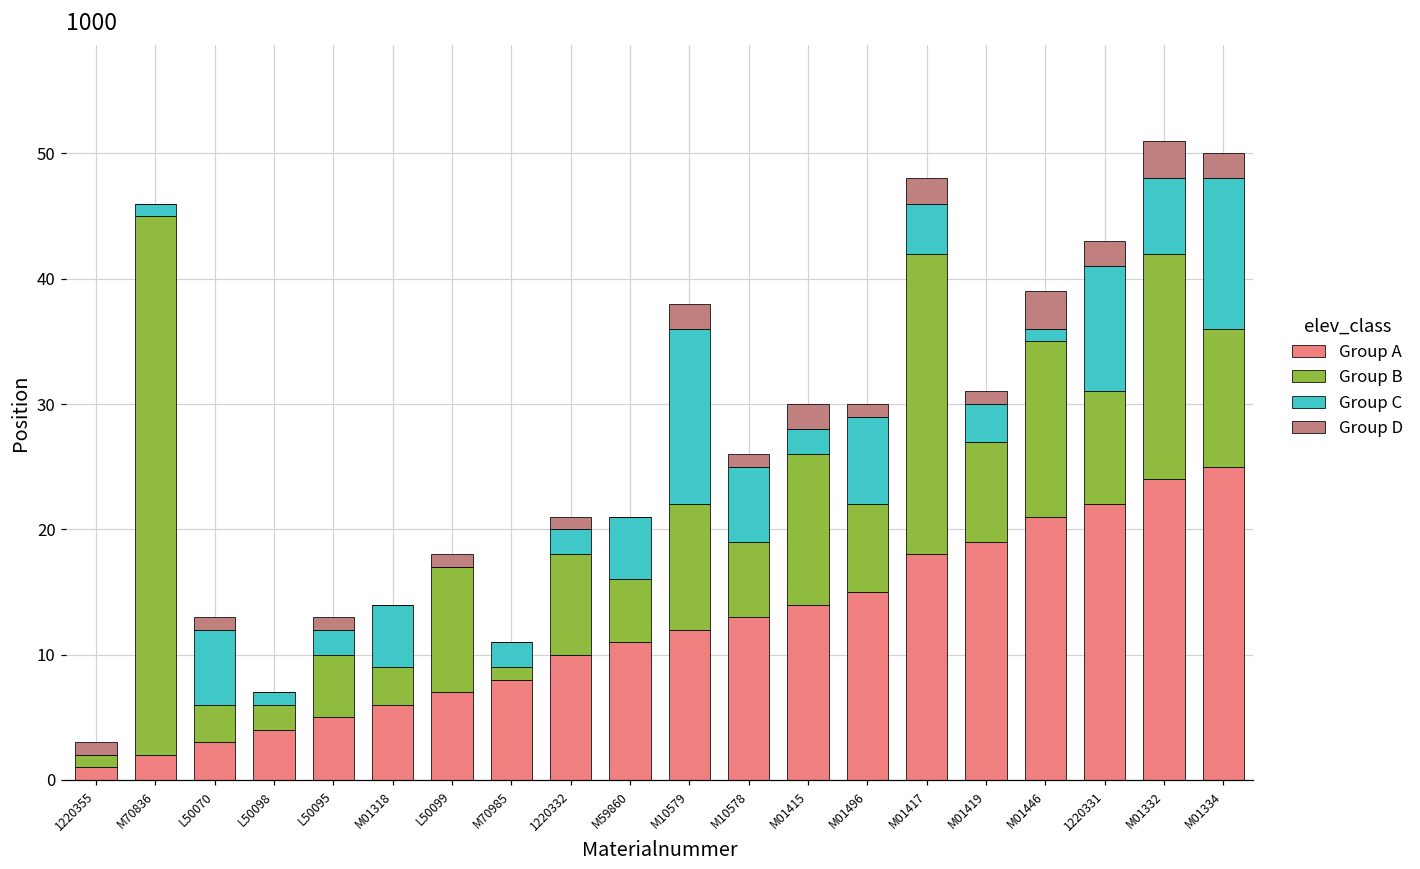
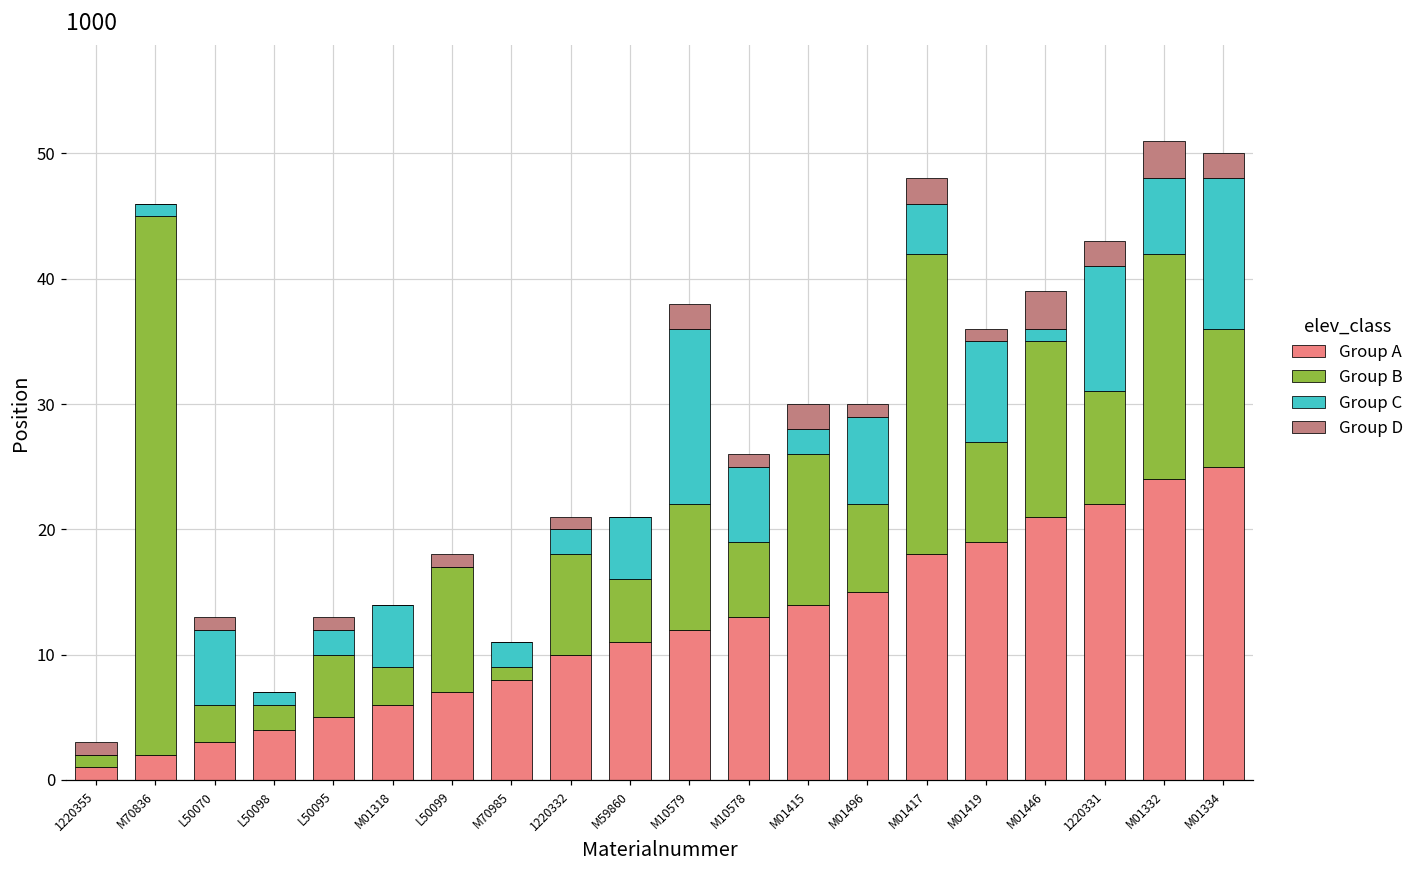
Group C, M01419: 3 -> 8
